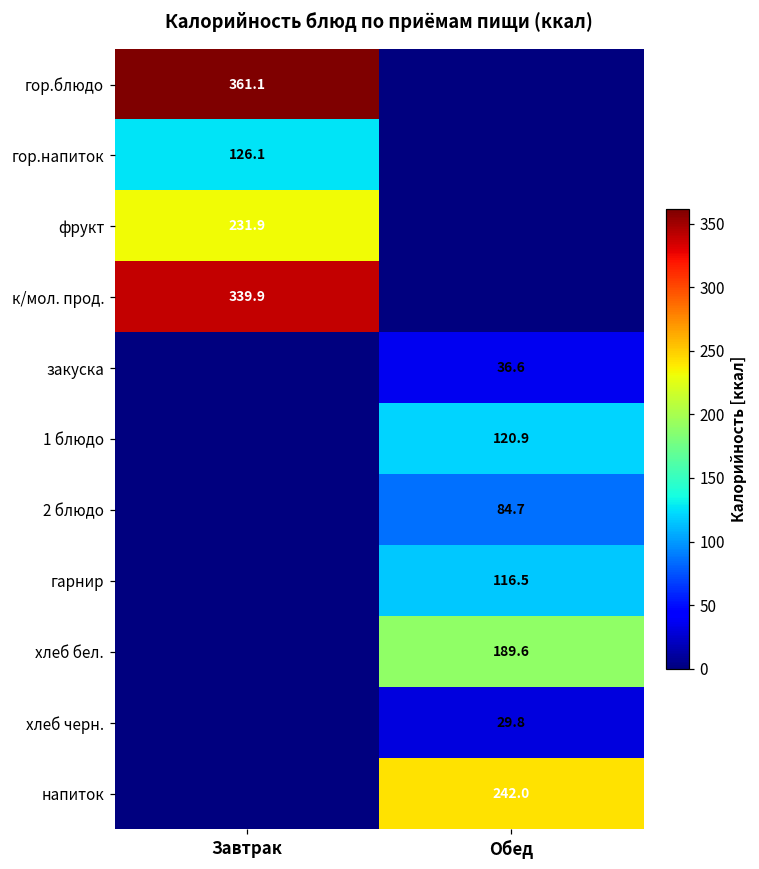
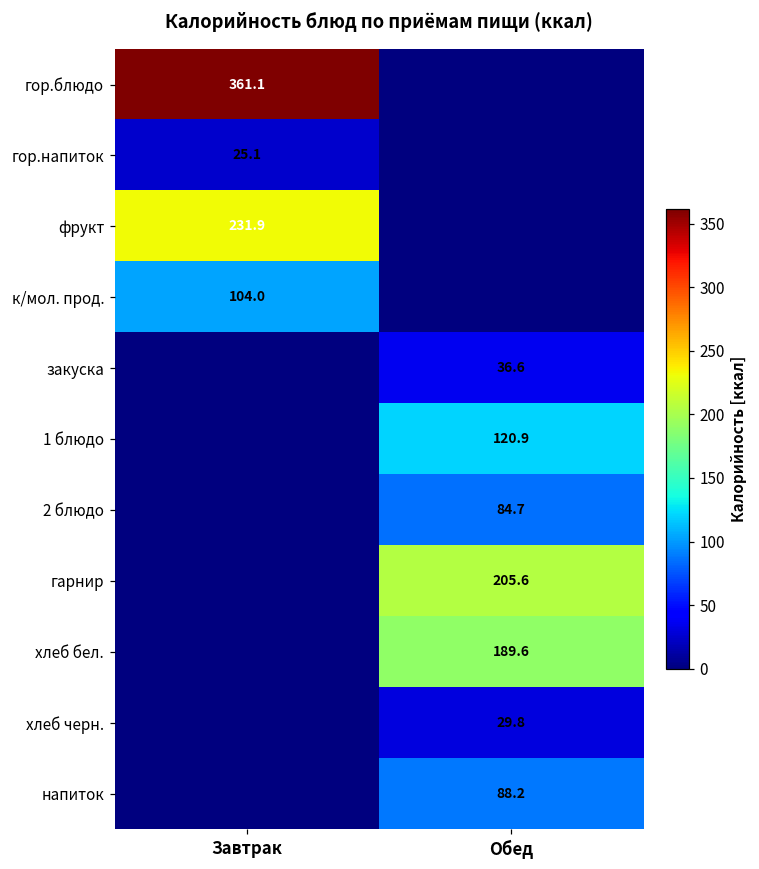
гор.напиток, Завтрак: 126.1 -> 25.1
к/мол. прод., Завтрак: 339.9 -> 104.0
гарнир, Обед: 116.5 -> 205.6
напиток, Обед: 242.0 -> 88.2
